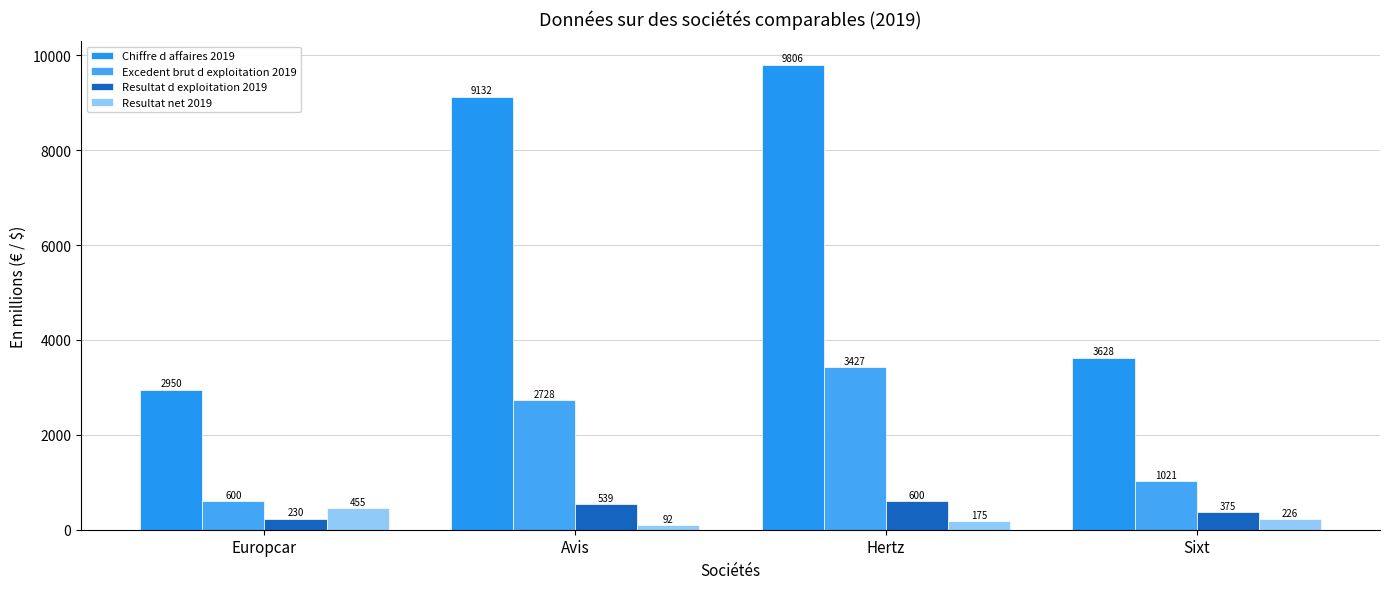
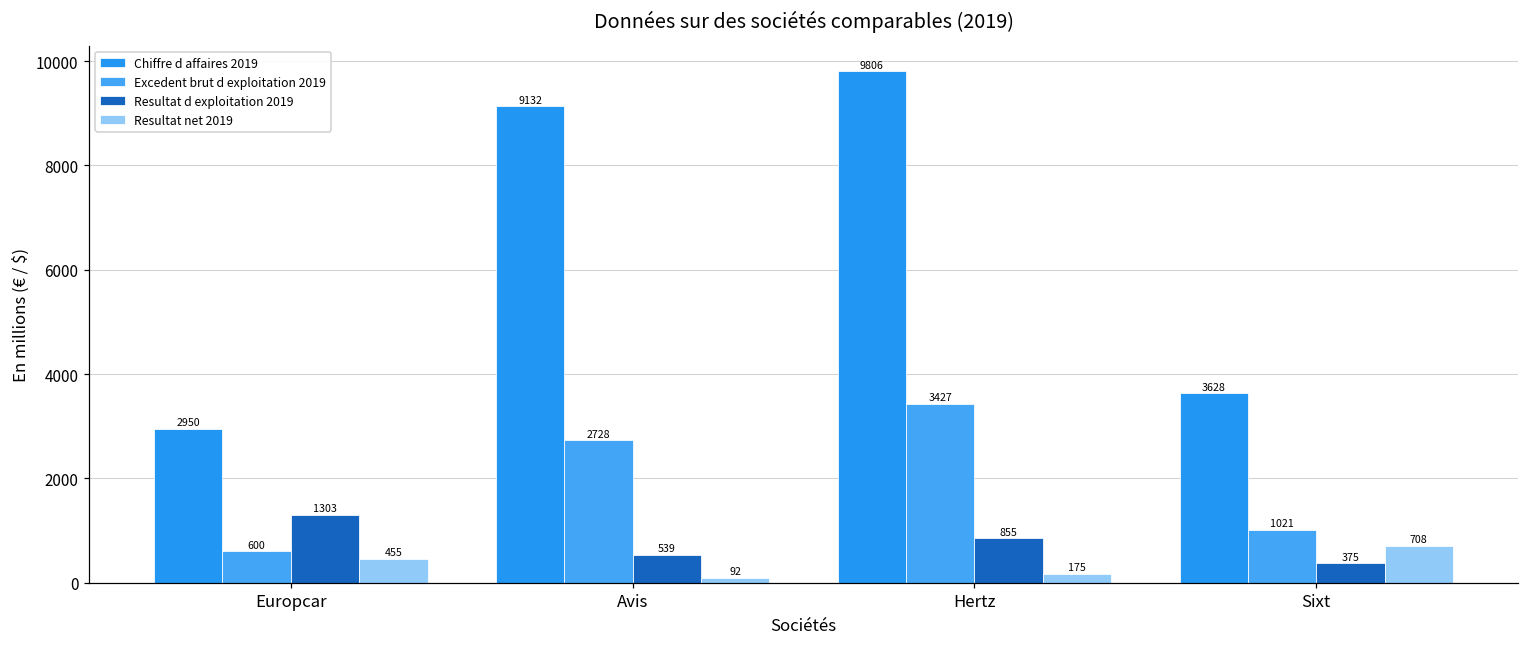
Resultat d exploitation 2019, Europcar: 230 -> 1303
Resultat d exploitation 2019, Hertz: 600 -> 855
Resultat net 2019, Sixt: 226 -> 708
